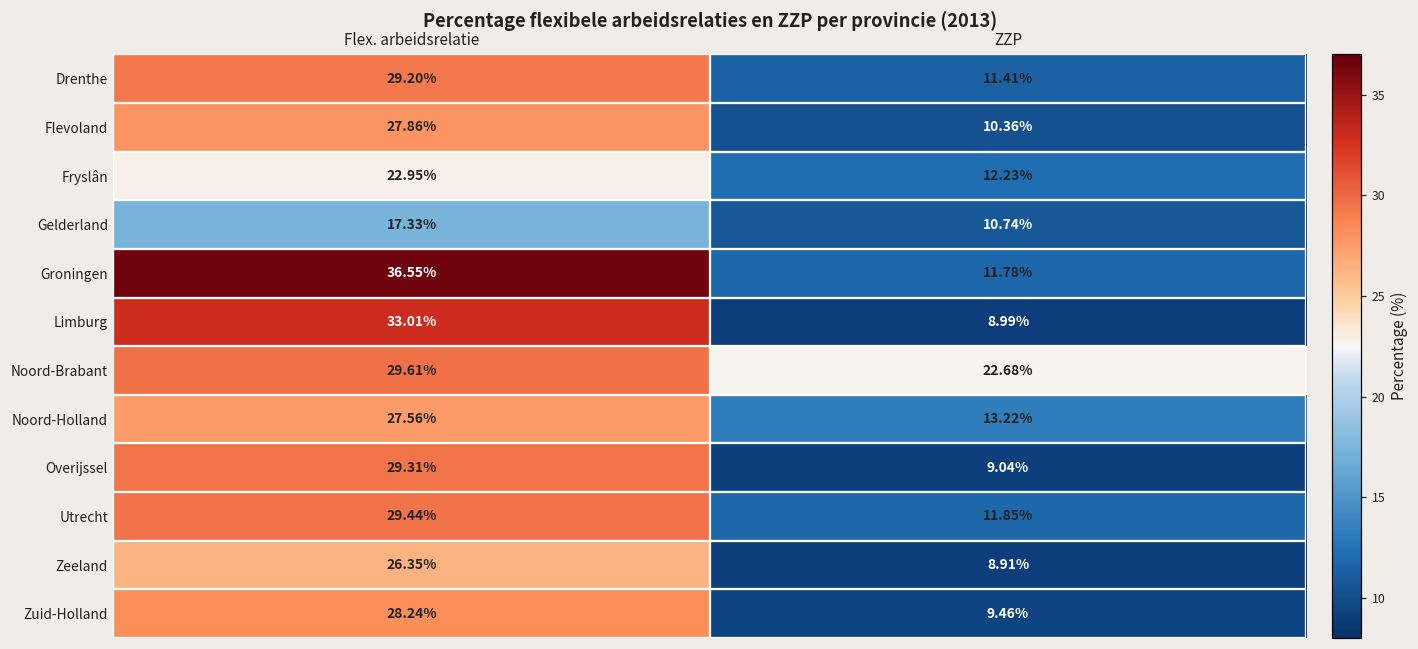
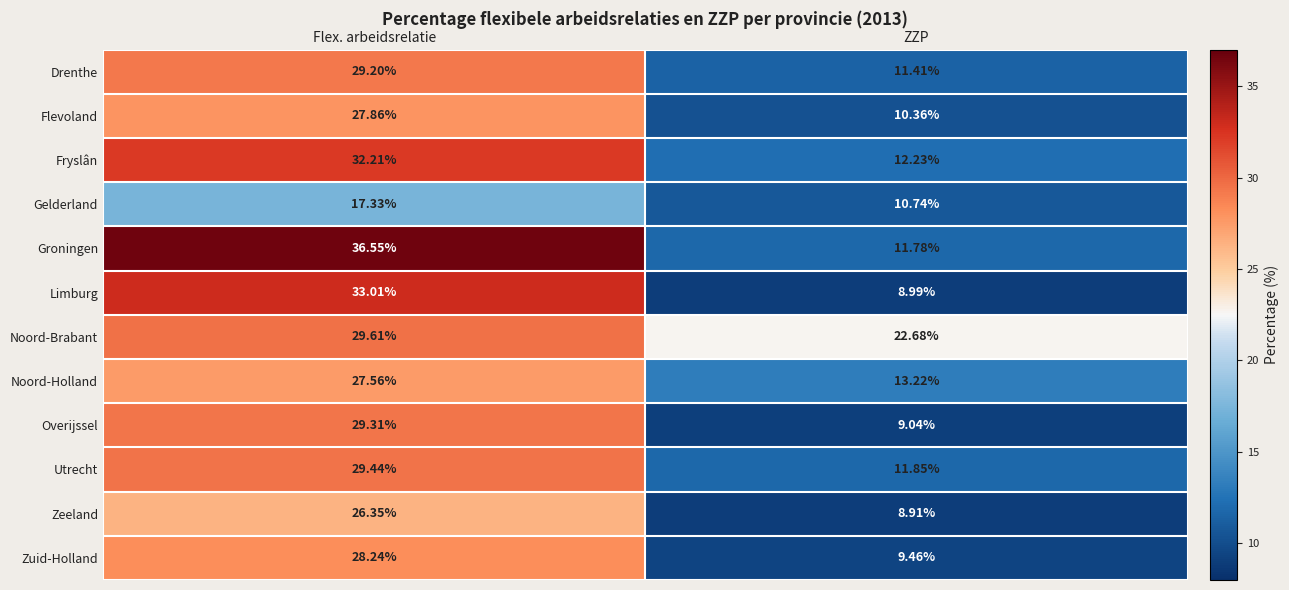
Fryslân, Flex. arbeidsrelatie: 22.95% -> 32.21%
